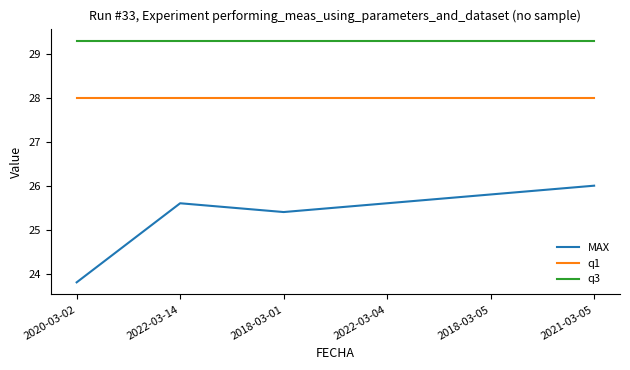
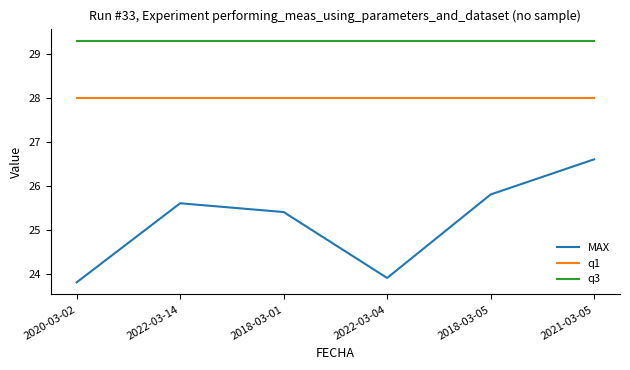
MAX, 2022-03-04: 25.6 -> 23.9
MAX, 2021-03-05: 26.0 -> 26.6
